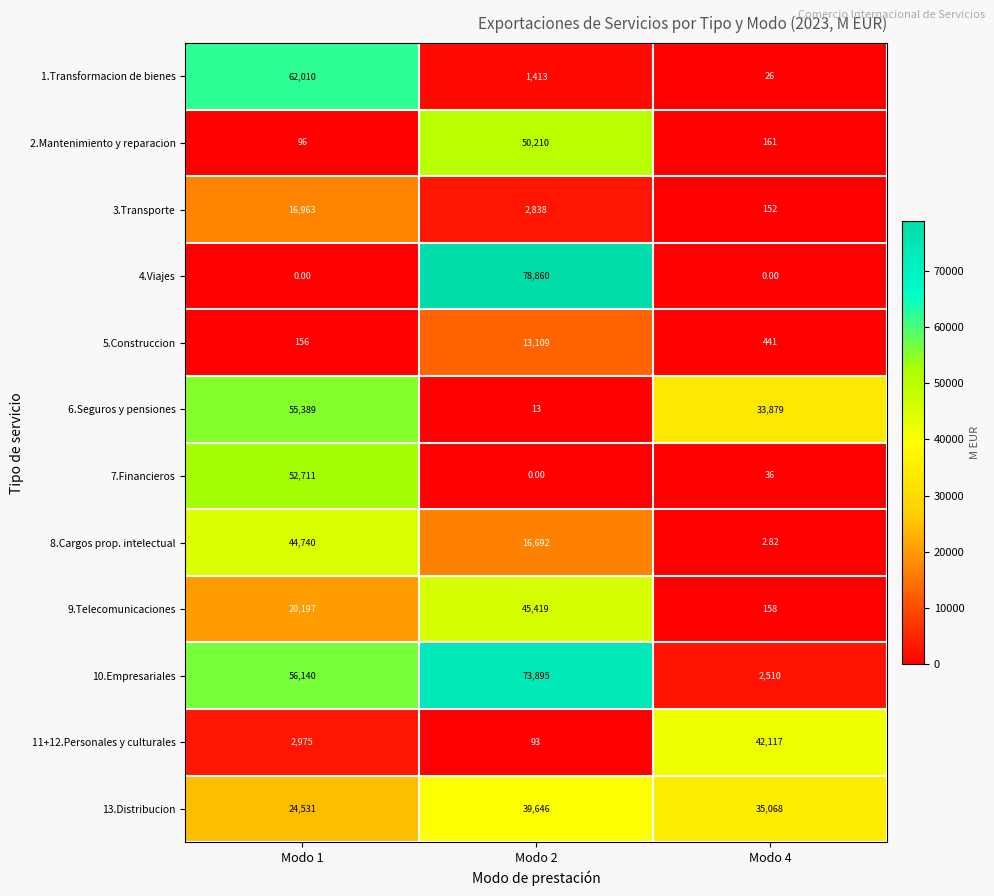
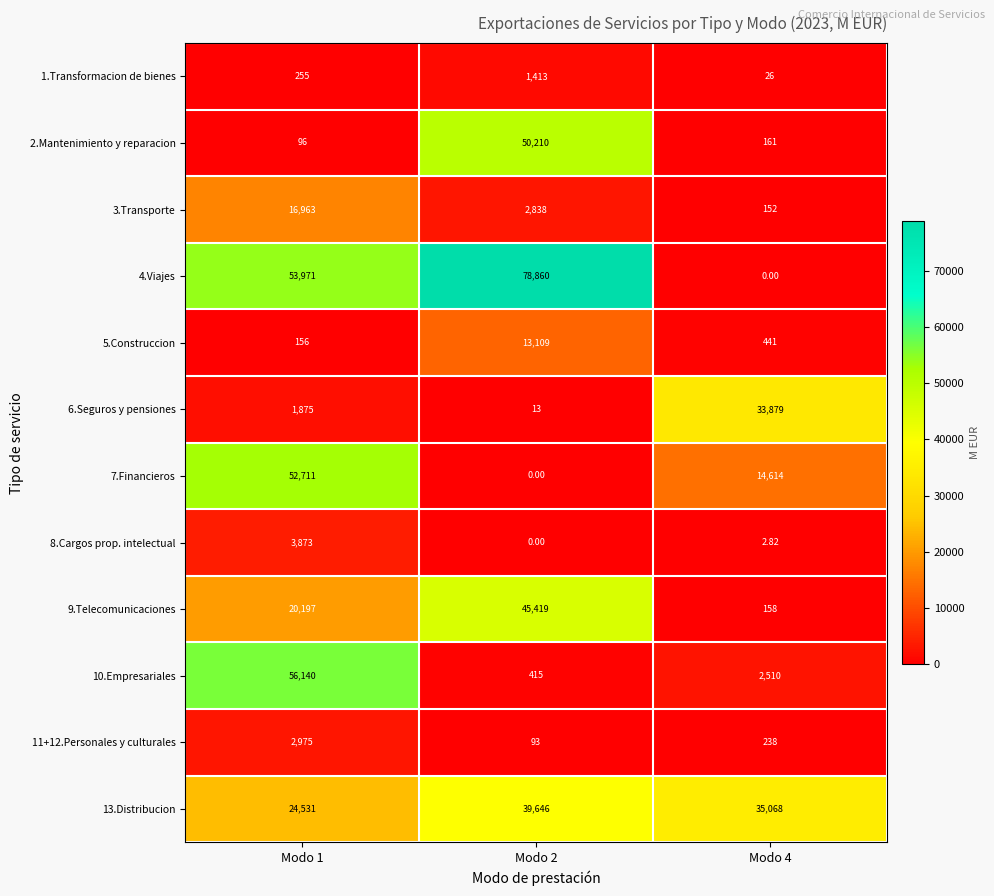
1.Transformacion de bienes, Modo 1: 62,010 -> 255
4.Viajes, Modo 1: 0.00 -> 53,971
6.Seguros y pensiones, Modo 1: 55,389 -> 1,875
7.Financieros, Modo 4: 36 -> 14,614
8.Cargos prop. intelectual, Modo 1: 44,740 -> 3,873
8.Cargos prop. intelectual, Modo 2: 16,692 -> 0.00
10.Empresariales, Modo 2: 73,895 -> 415
11+12.Personales y culturales, Modo 4: 42,117 -> 238
